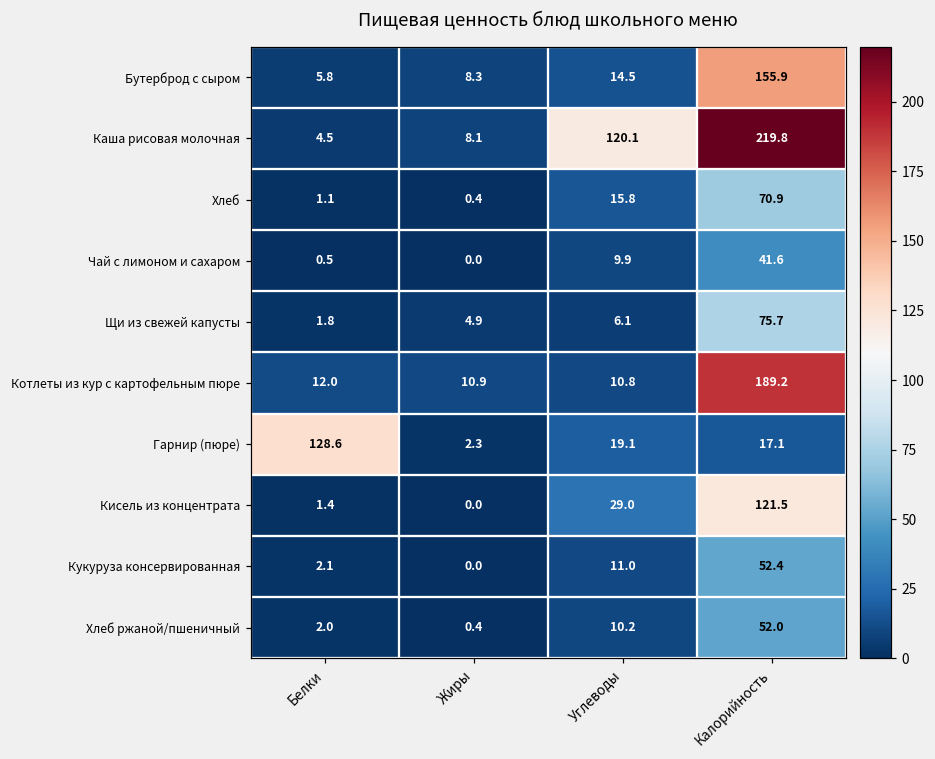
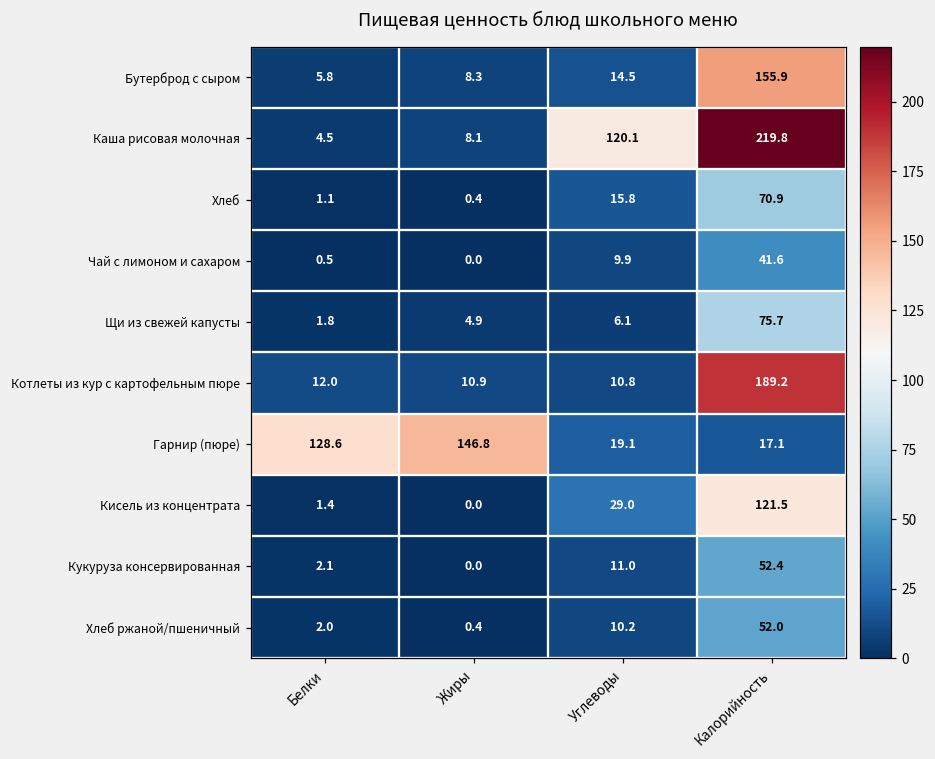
Гарнир (пюре), Жиры: 2.3 -> 146.8
